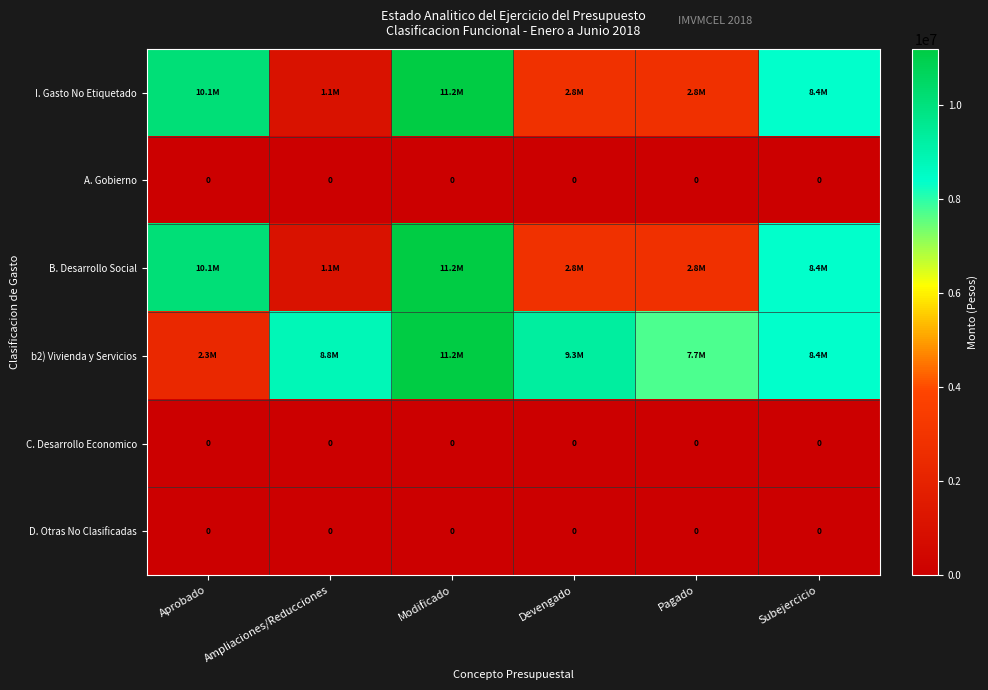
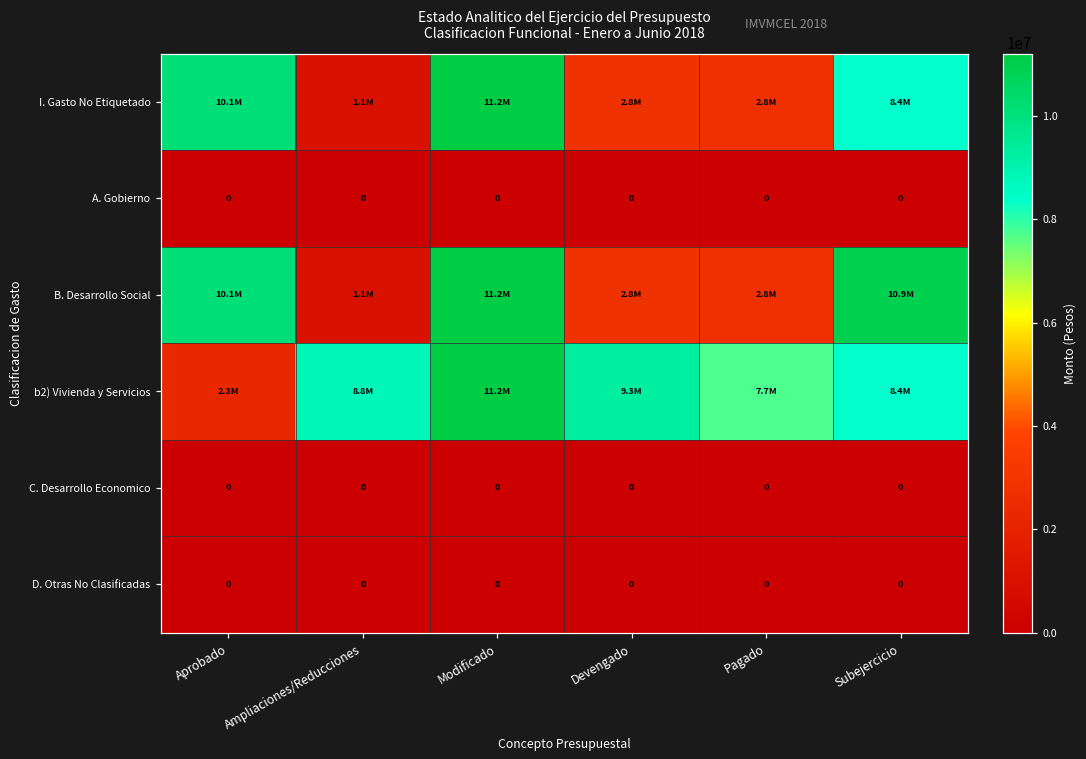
B. Desarrollo Social, Subejercicio: 8.4M -> 10.9M
